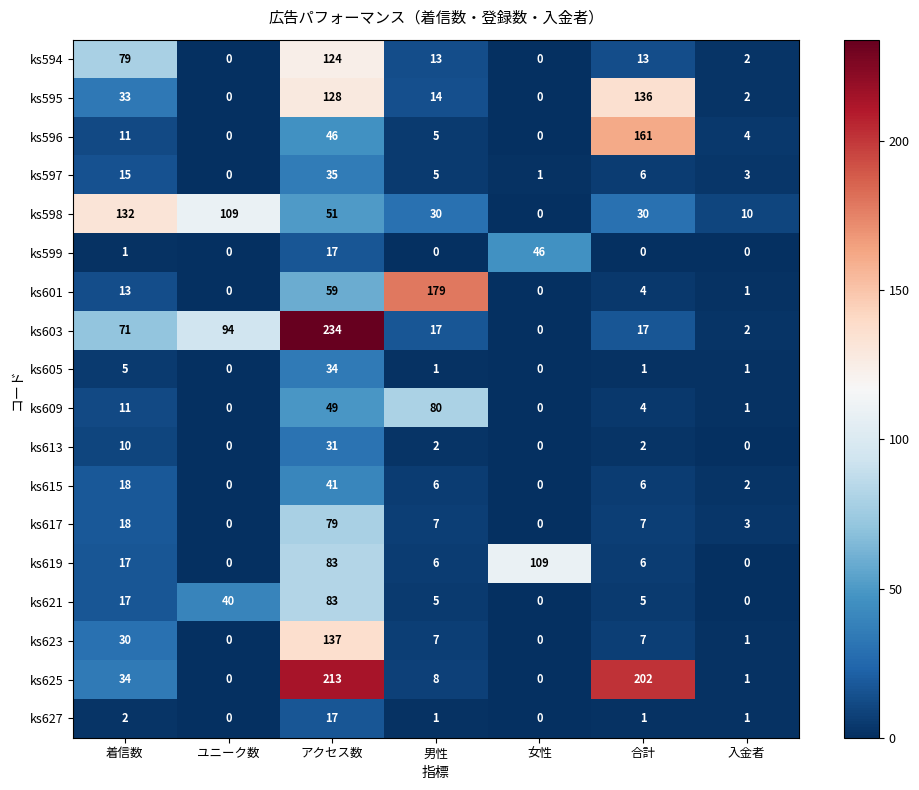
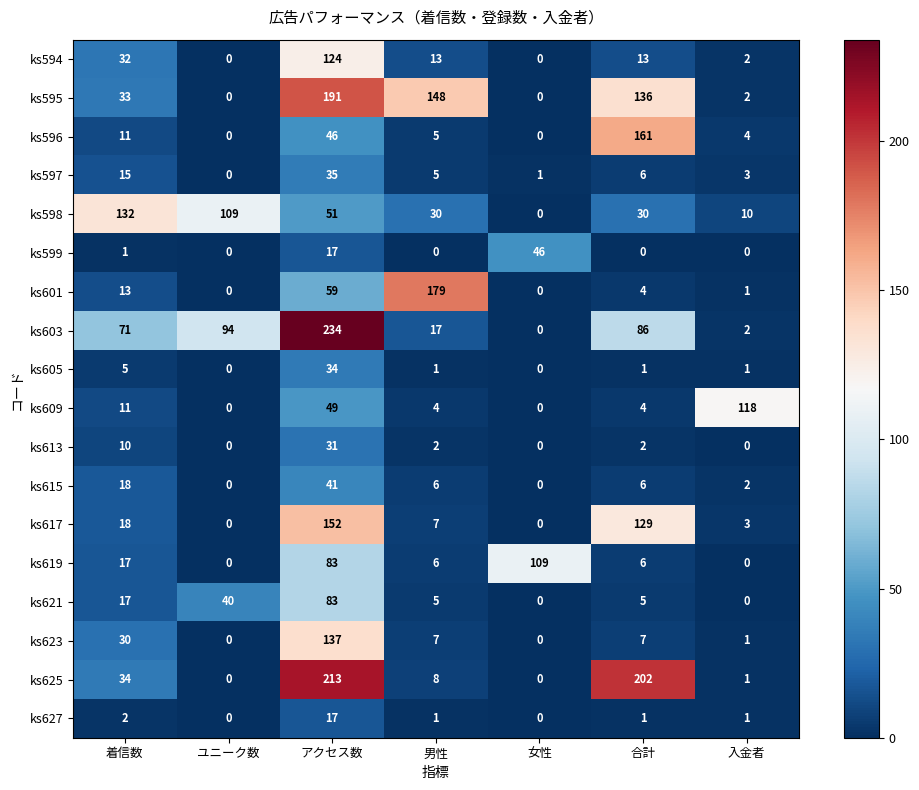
ks594, 着信数: 79 -> 32
ks595, アクセス数: 128 -> 191
ks595, 男性: 14 -> 148
ks603, 合計: 17 -> 86
ks609, 男性: 80 -> 4
ks609, 入金者: 1 -> 118
ks617, アクセス数: 79 -> 152
ks617, 合計: 7 -> 129
